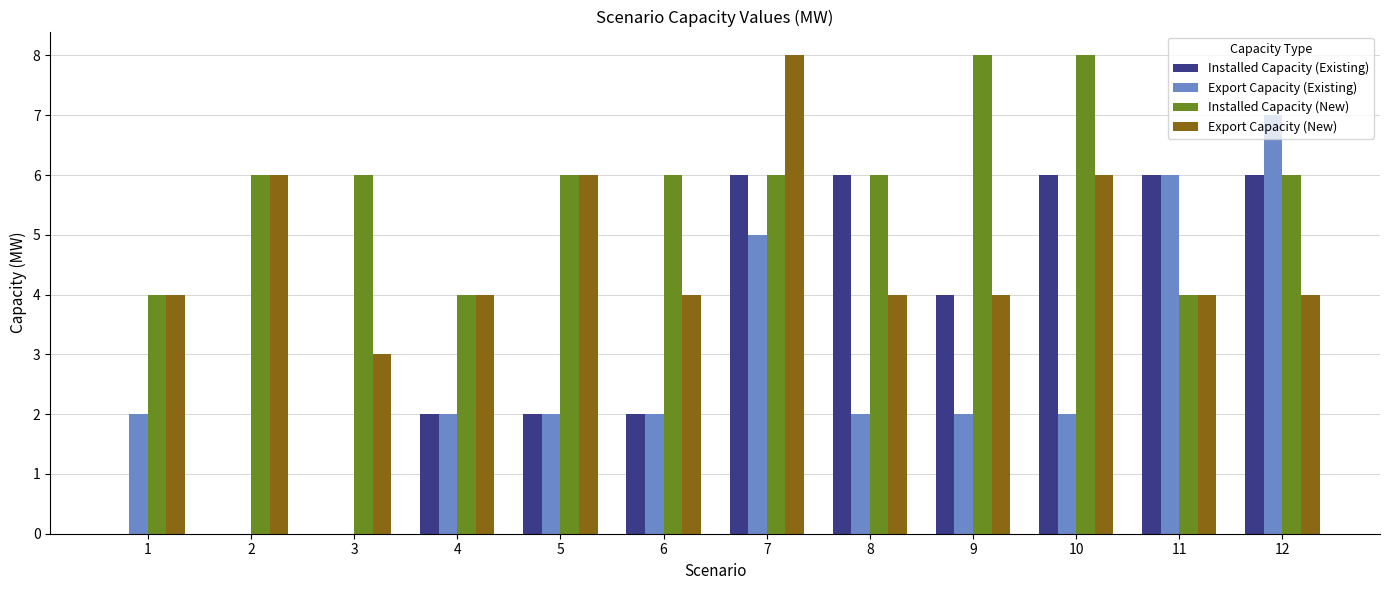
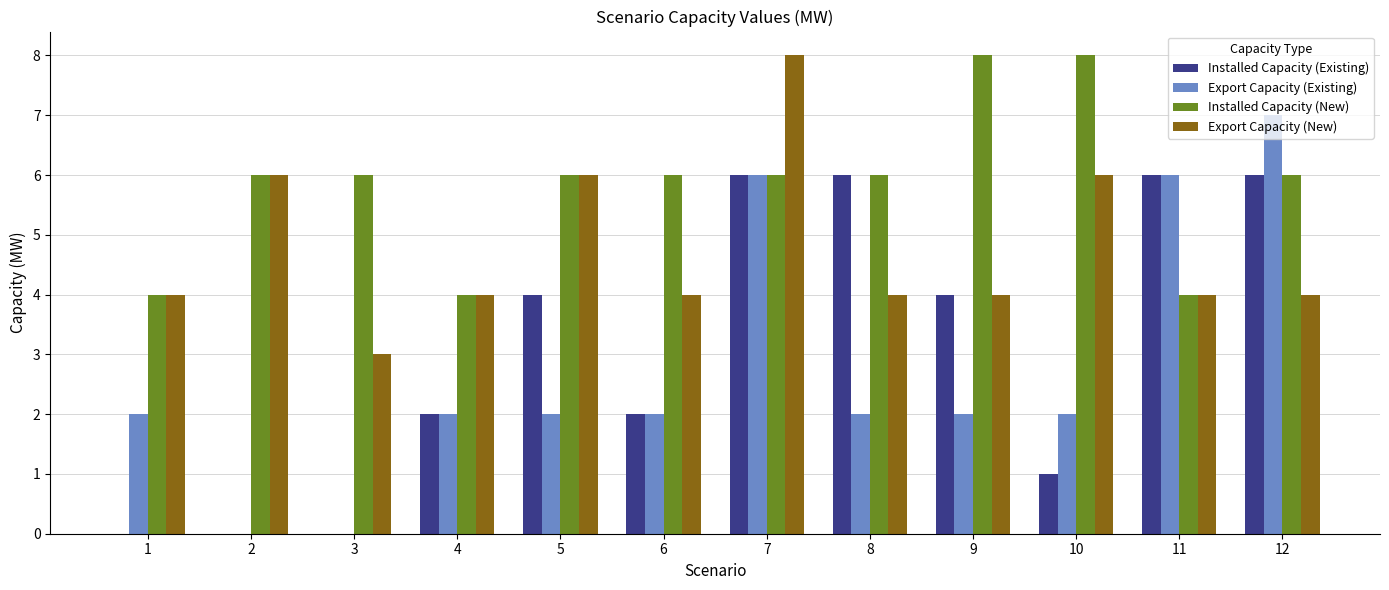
Installed Capacity (Existing), 5: 2 -> 4
Export Capacity (Existing), 7: 5 -> 6
Installed Capacity (Existing), 10: 6 -> 1
